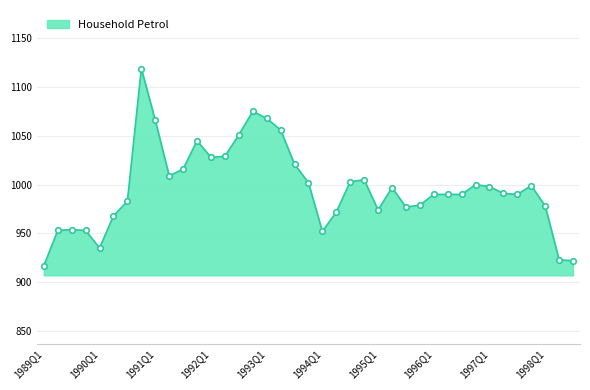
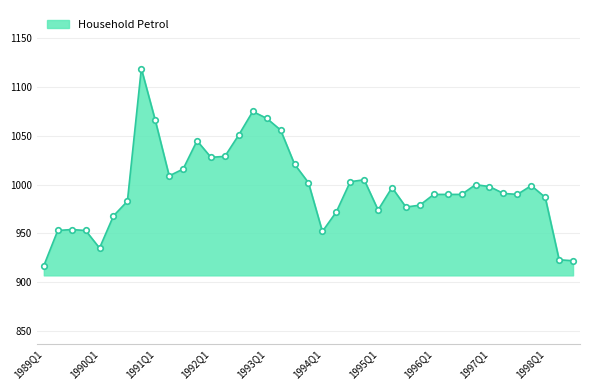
1998Q1: 980 -> 990
